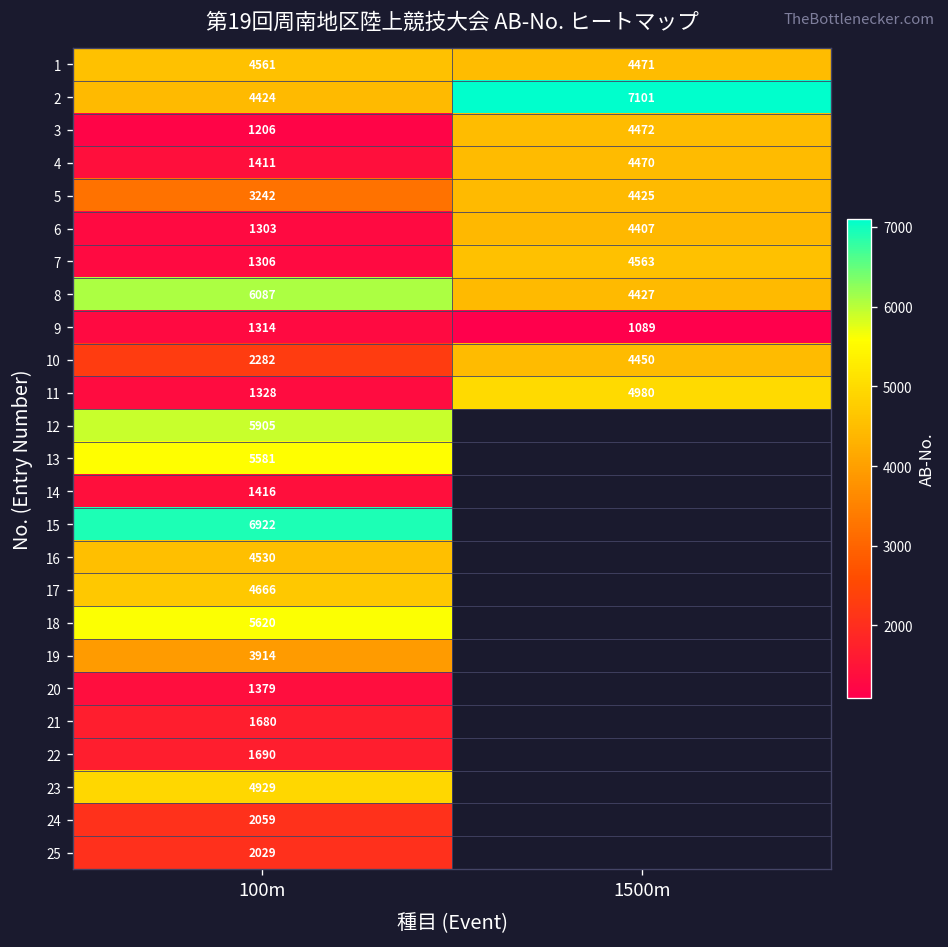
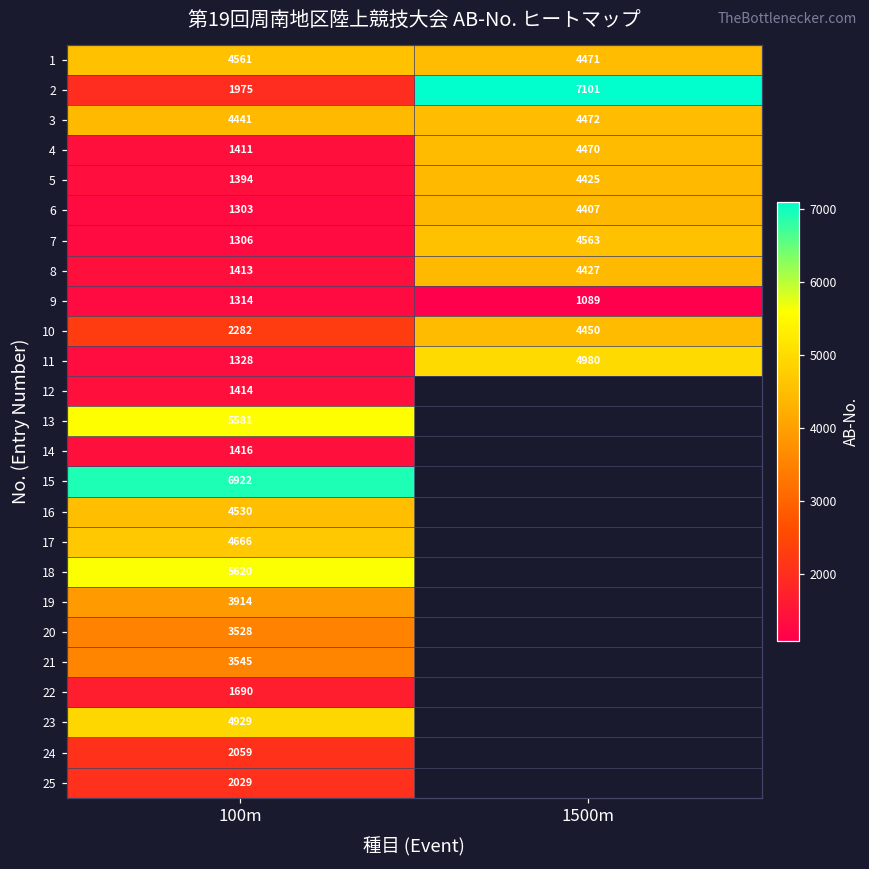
2, 100m: 4424 -> 1975
3, 100m: 1206 -> 4441
5, 100m: 3242 -> 1394
8, 100m: 6087 -> 1413
12, 100m: 5905 -> 1414
20, 100m: 1379 -> 3528
21, 100m: 1680 -> 3545
